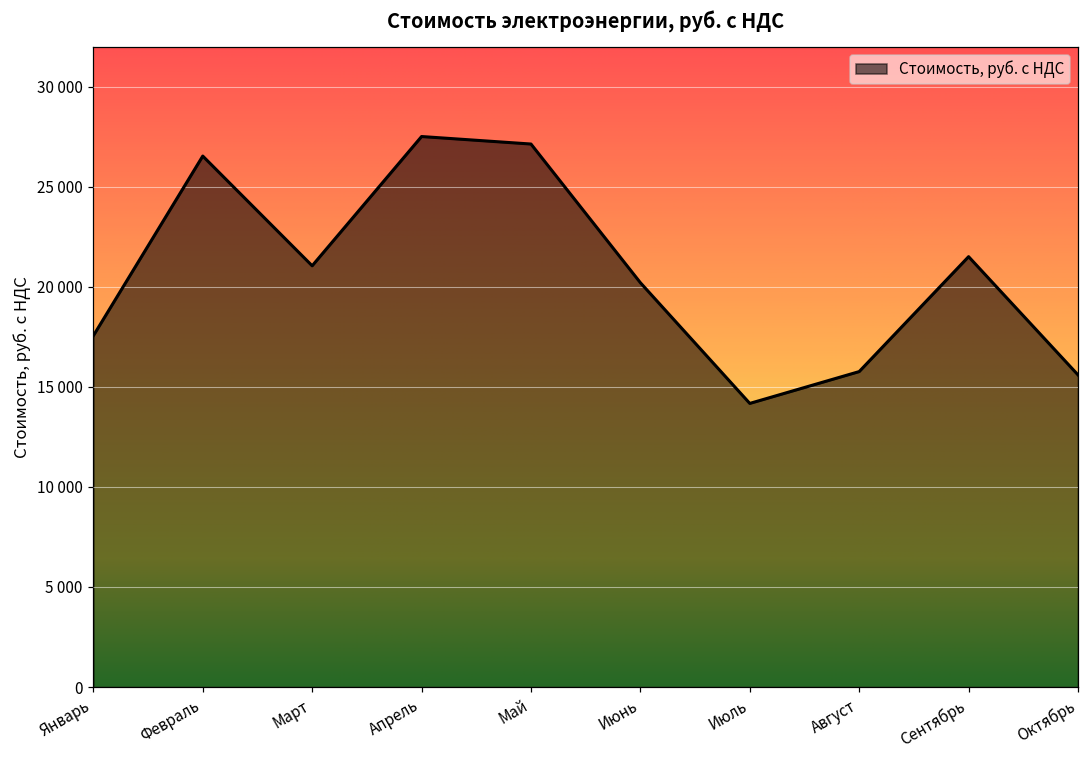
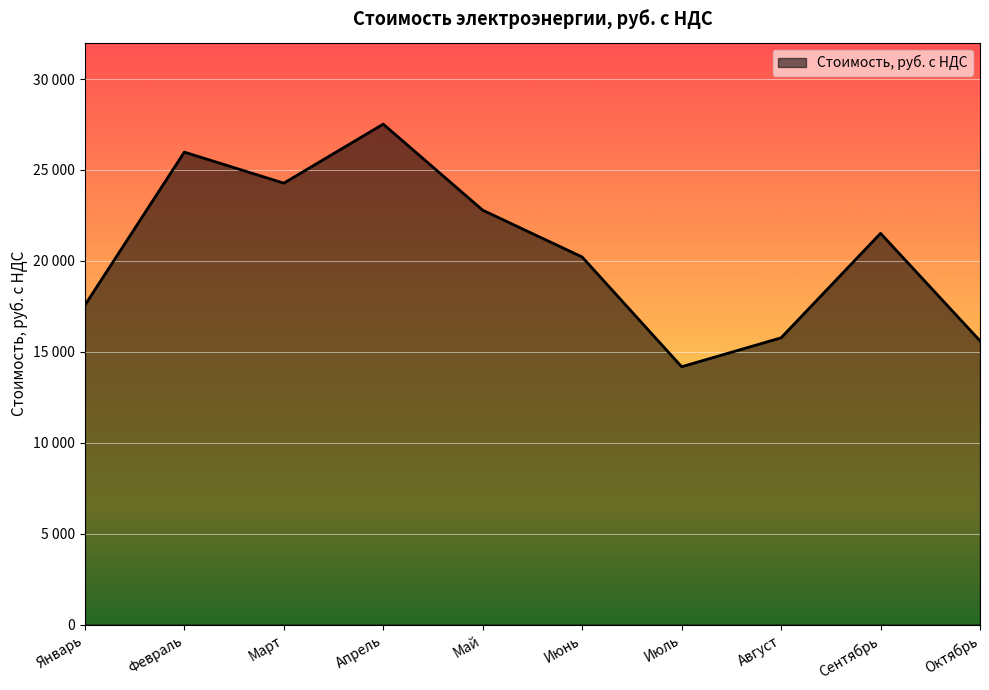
Февраль: 26500 -> 26000
Март: 21100 -> 24300
Май: 27100 -> 22800
